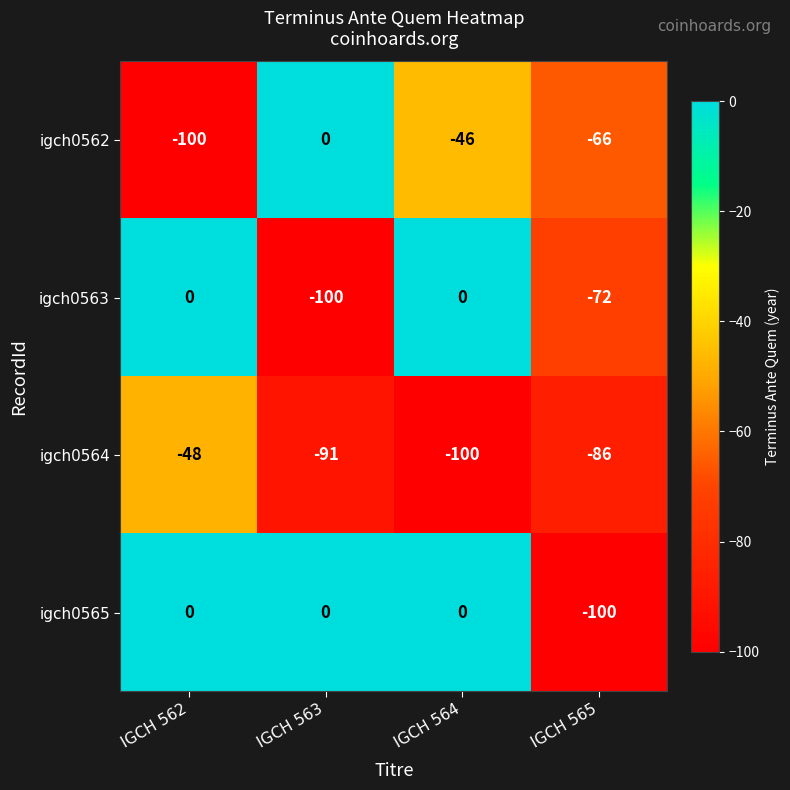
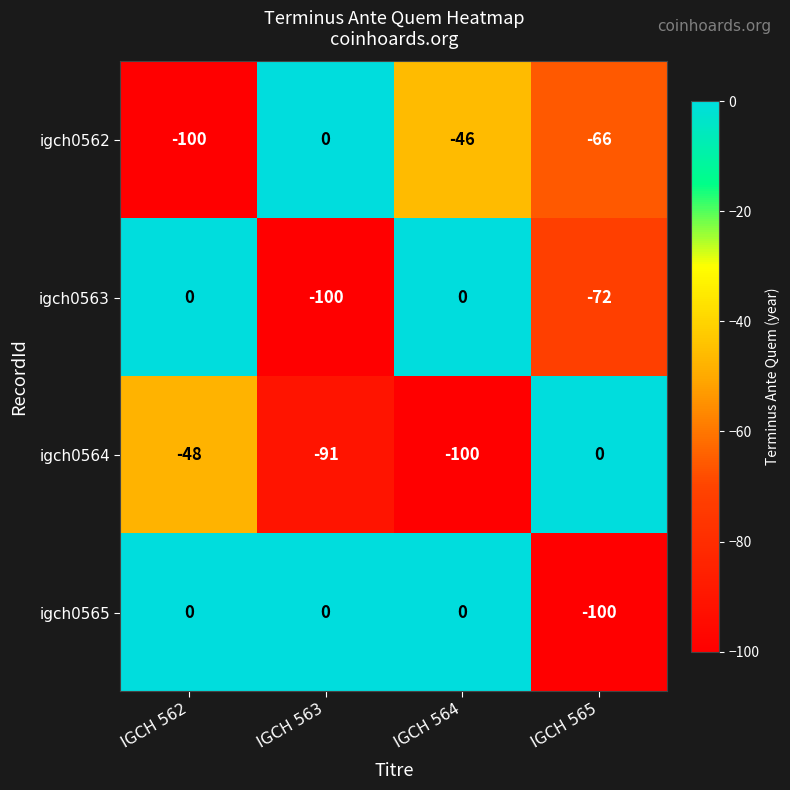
igch0564, IGCH 565: -86 -> 0
